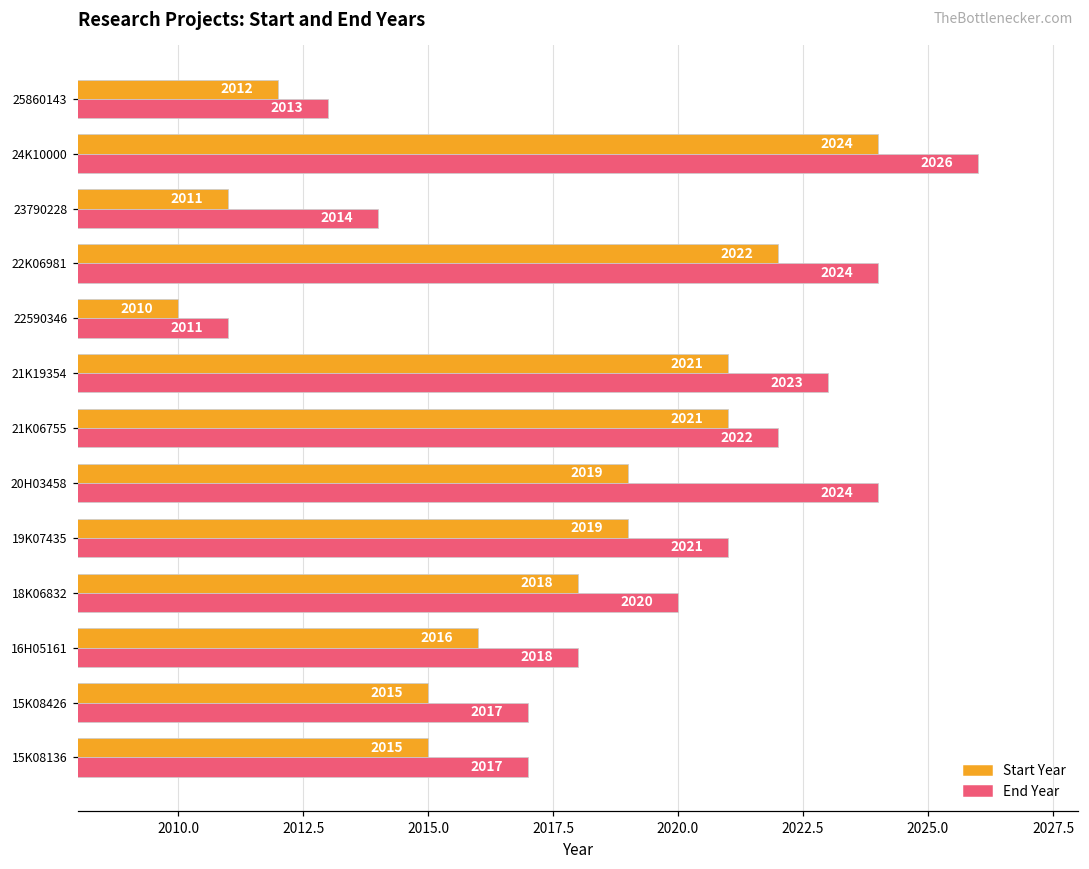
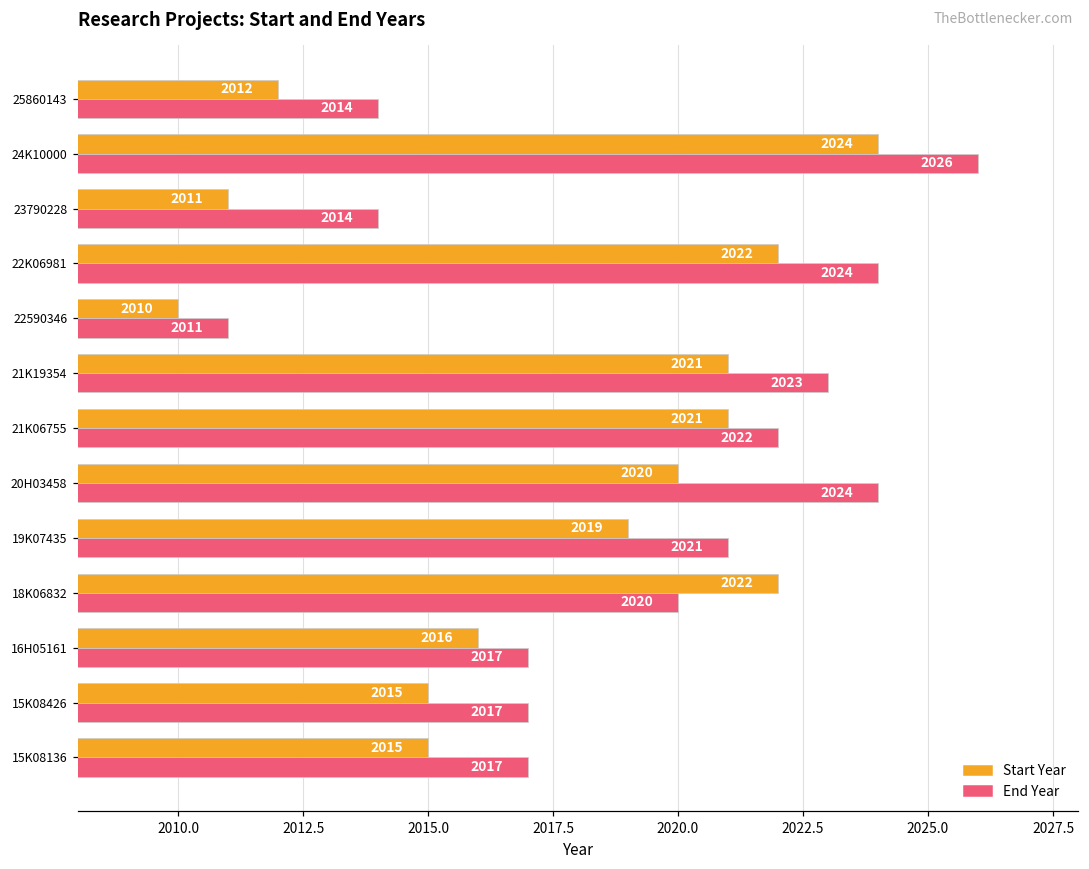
End Year, 25860143: 2013 -> 2014
Start Year, 20H03458: 2019 -> 2020
Start Year, 18K06832: 2018 -> 2022
End Year, 16H05161: 2018 -> 2017
